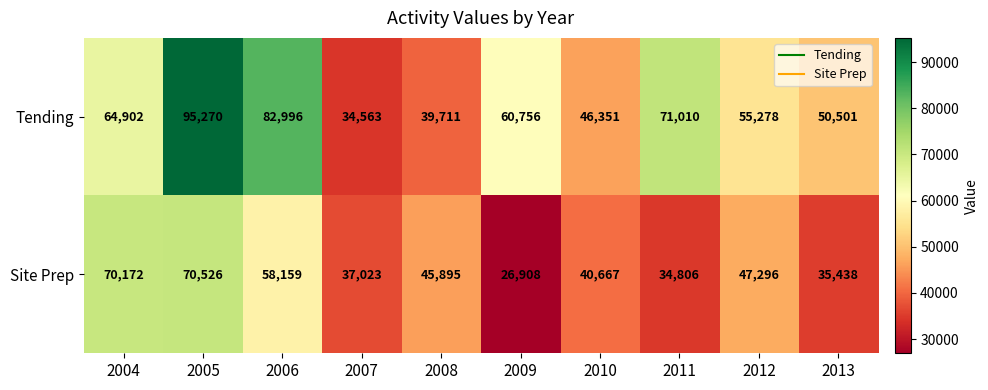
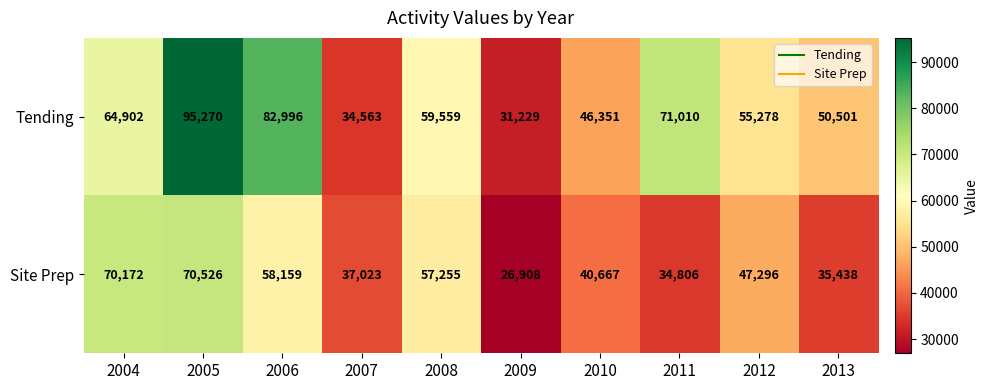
Tending, 2008: 39,711 -> 59,559
Tending, 2009: 60,756 -> 31,229
Site Prep, 2008: 45,895 -> 57,255
